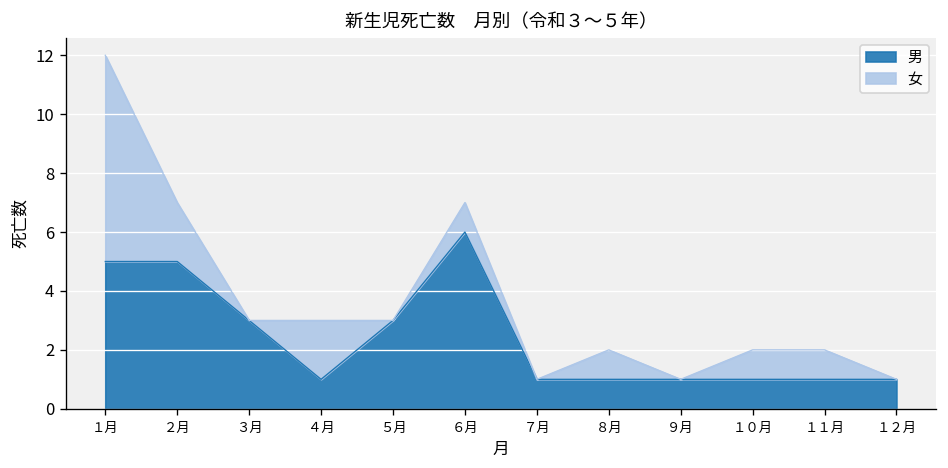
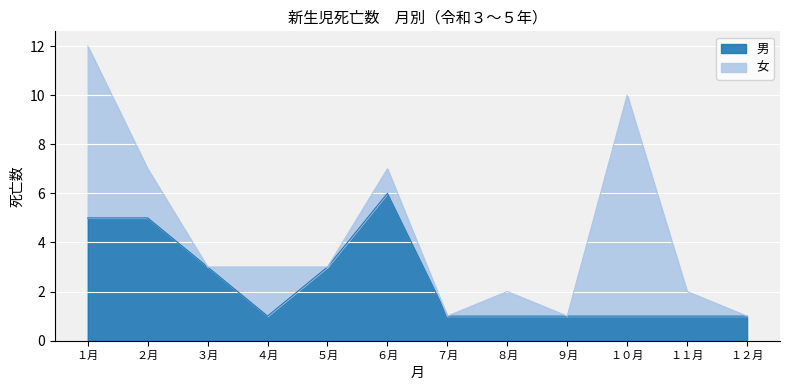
女, １０月: 1 -> 9
